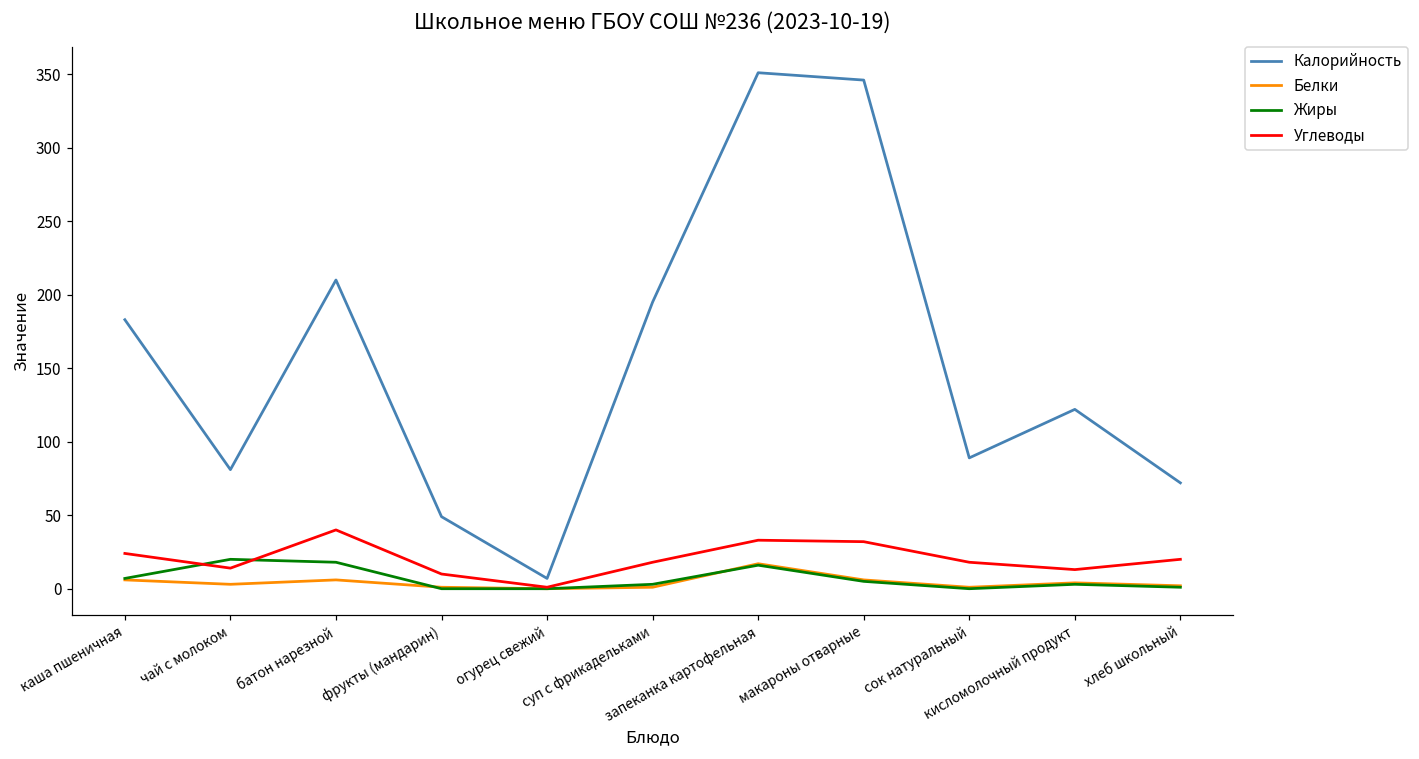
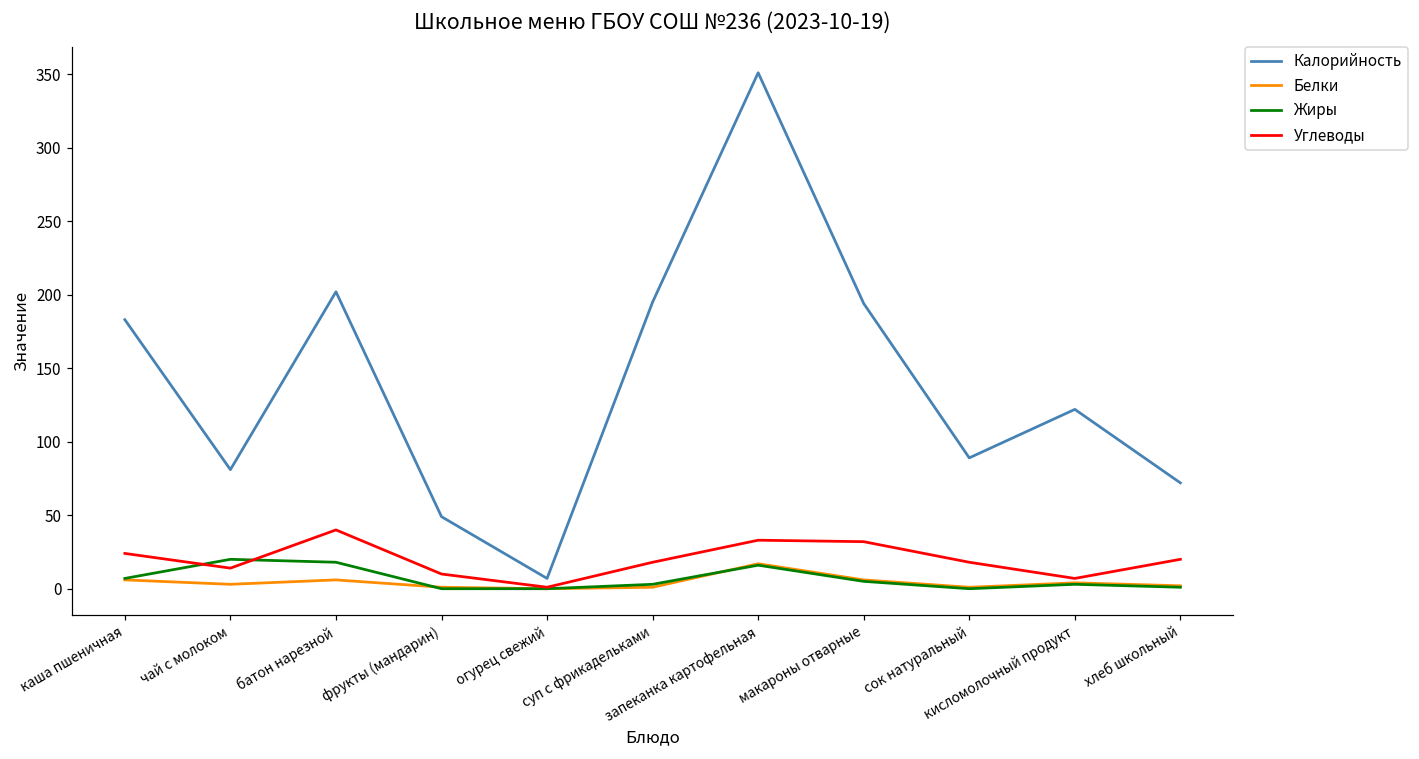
Калорийность, батон нарезной: 210 -> 202
Калорийность, макароны отварные: 346 -> 194
Углеводы, кисломолочный продукт: 13 -> 7
